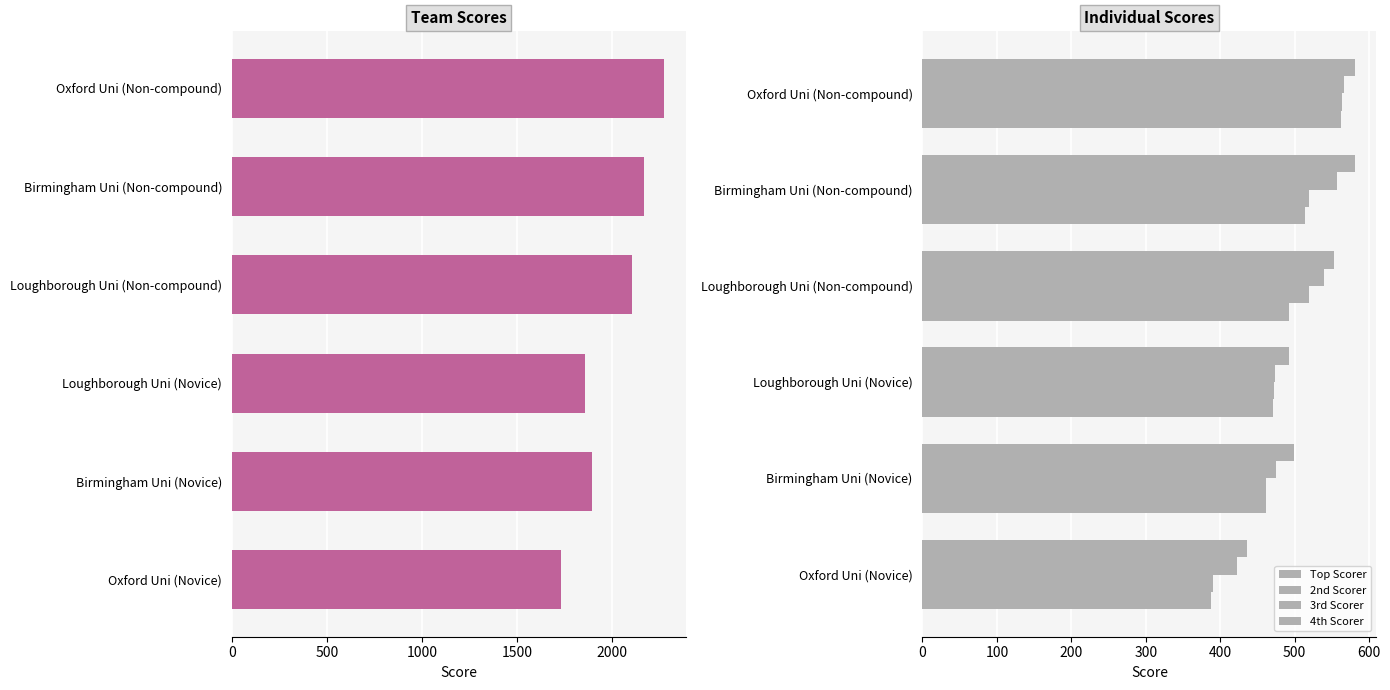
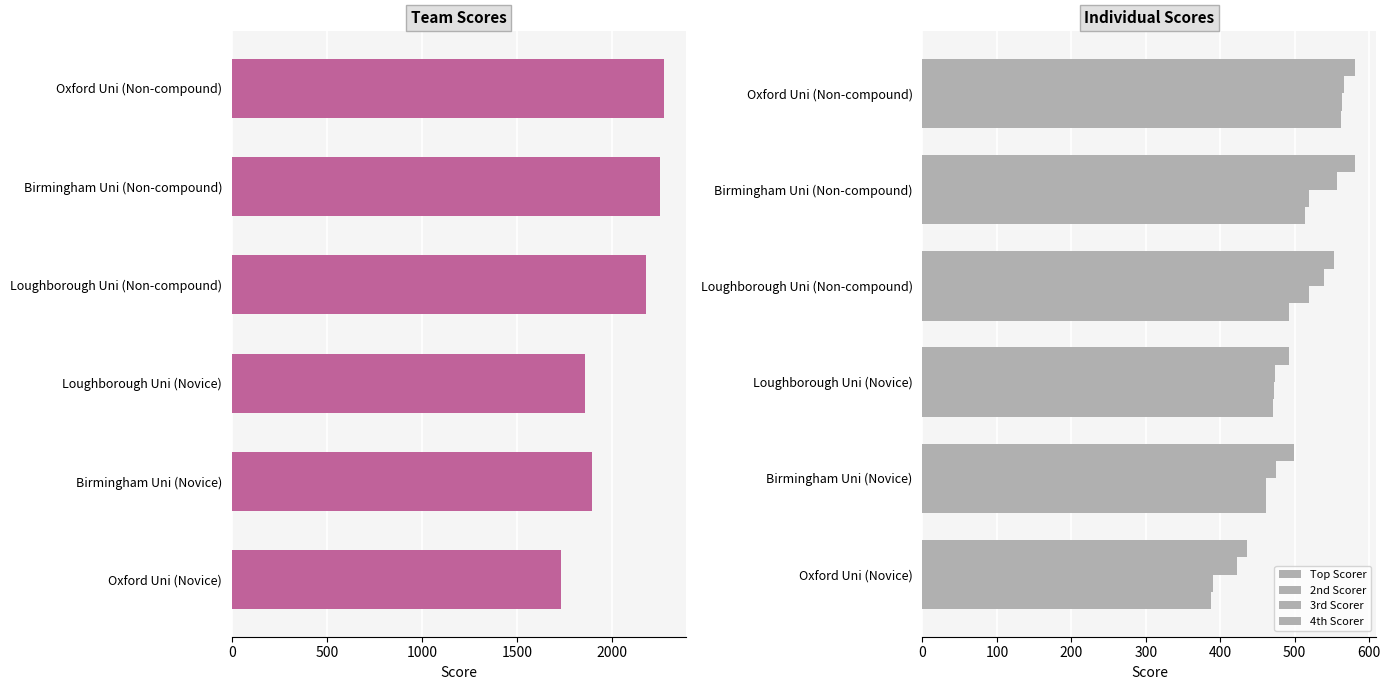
Team Scores, Birmingham Uni (Non-compound): 2170 -> 2250
Team Scores, Loughborough Uni (Non-compound): 2110 -> 2180
